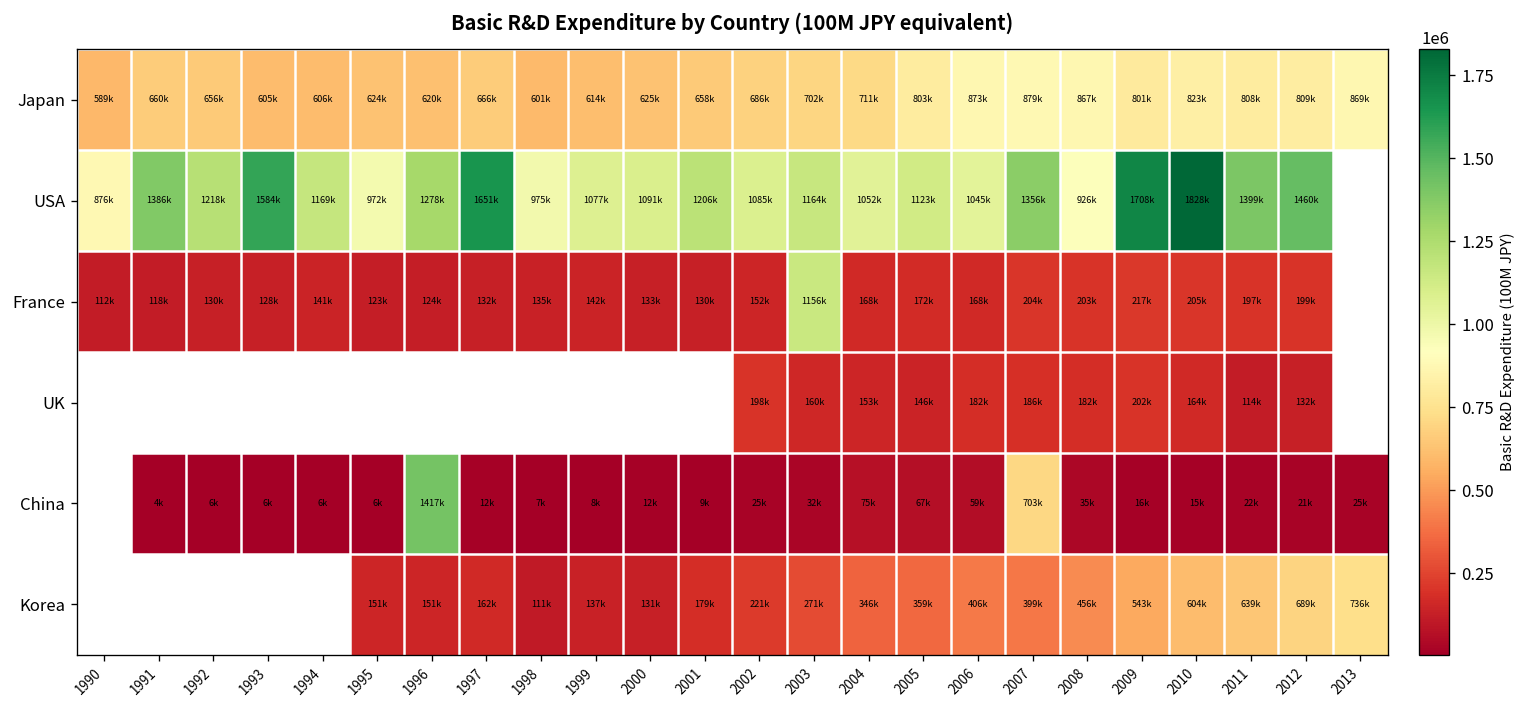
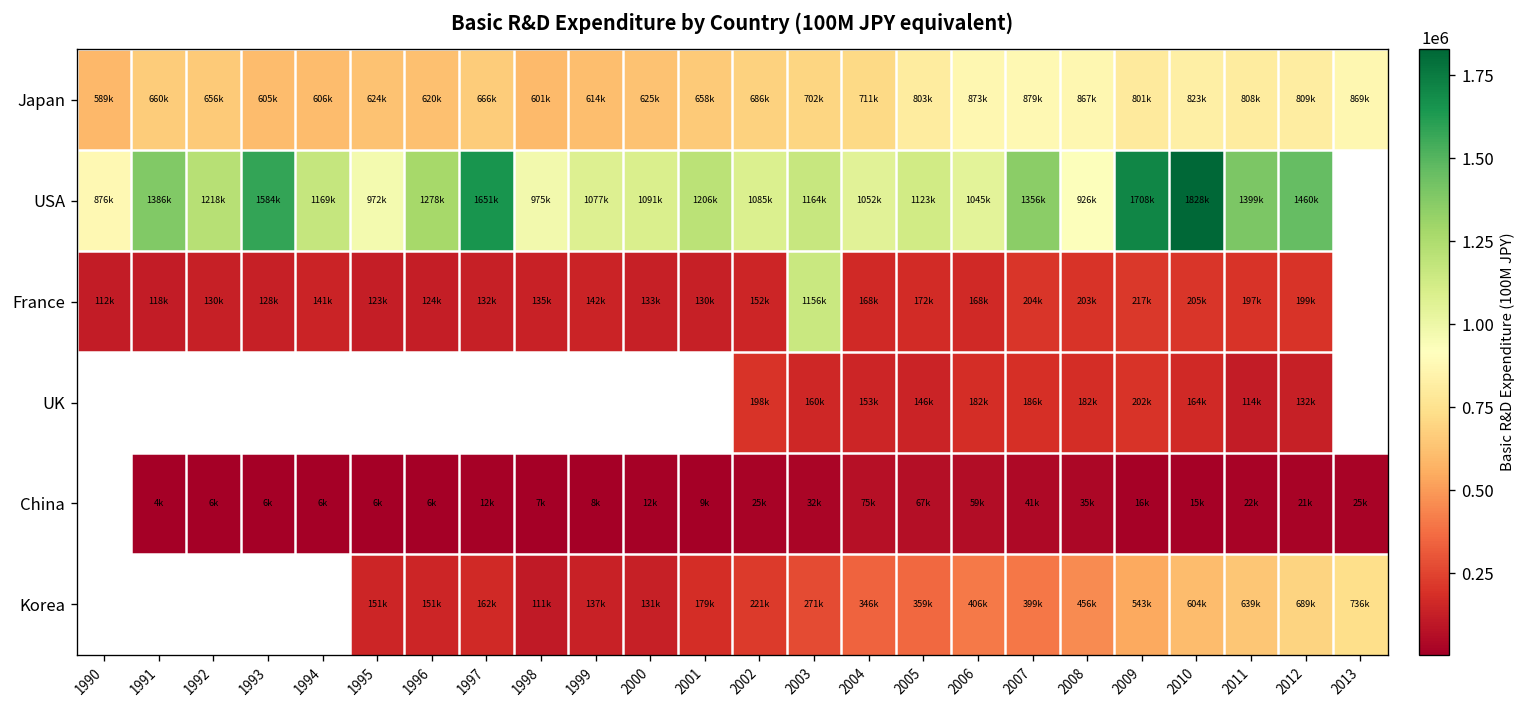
China, 1996: 1417k -> 6k
China, 2007: 703k -> 41k
